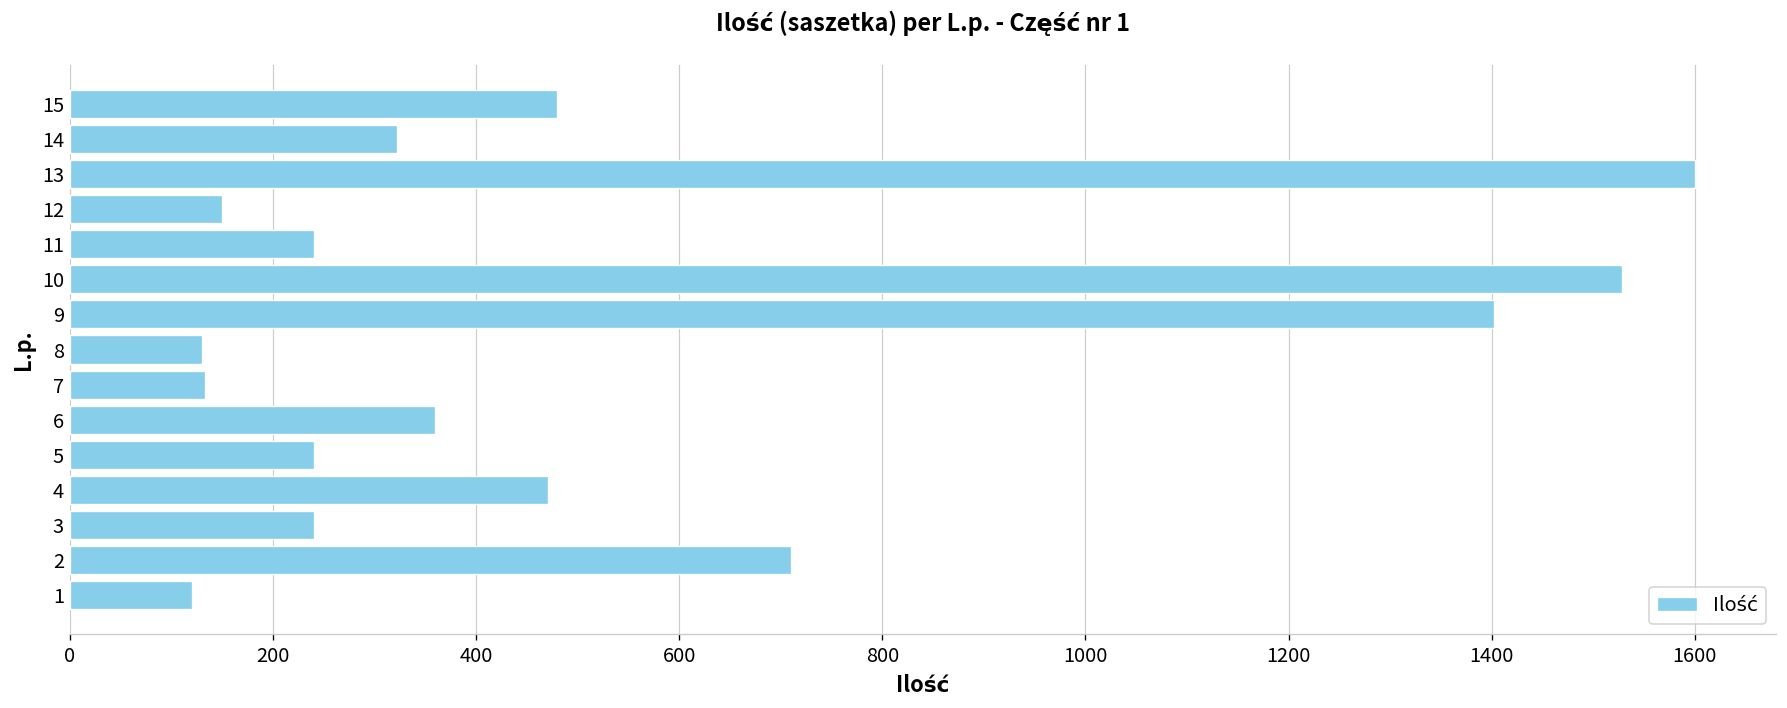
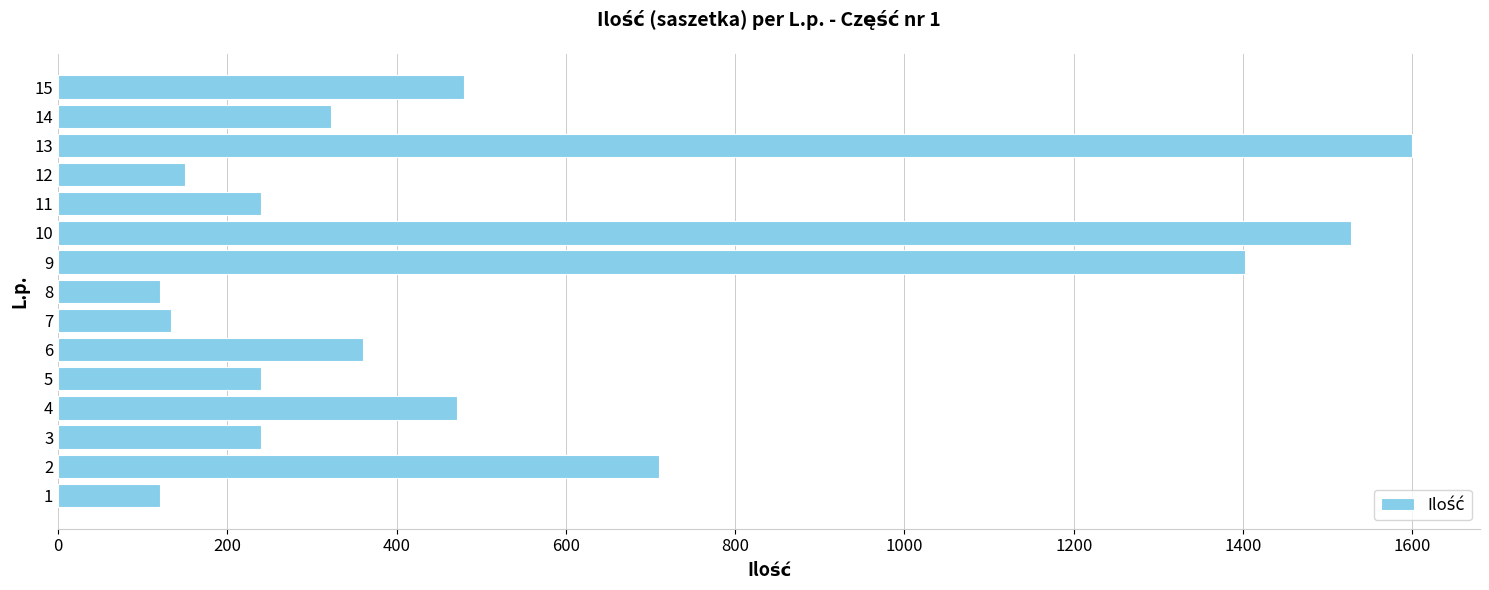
8: 130 -> 120
